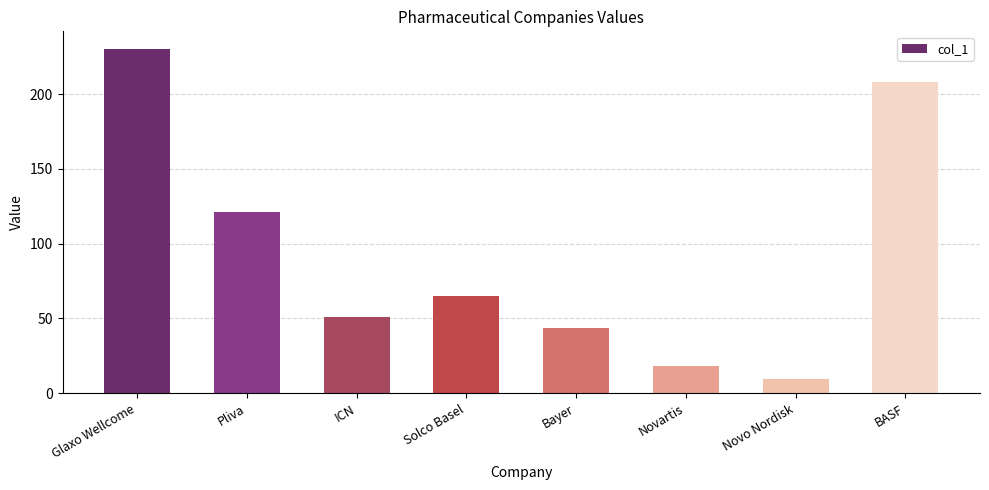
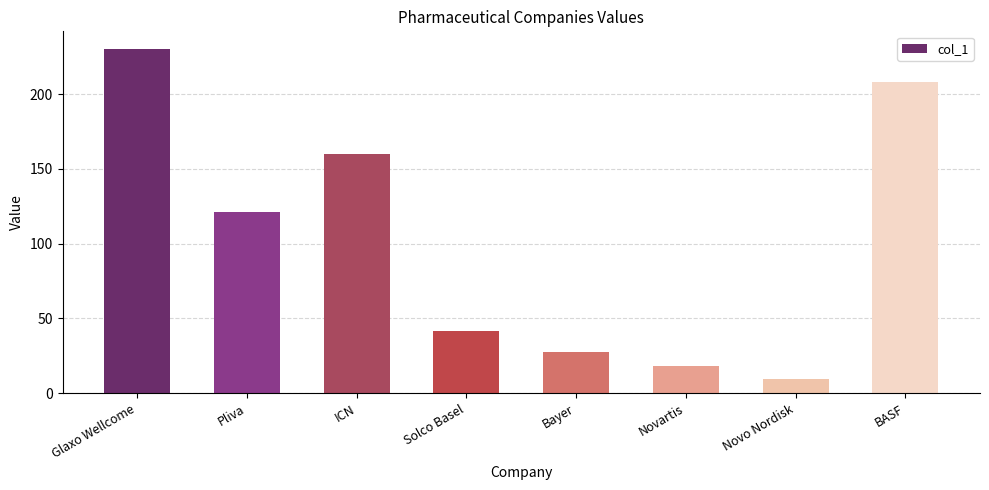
ICN: 51 -> 160
Solco Basel: 65 -> 41
Bayer: 44 -> 27
